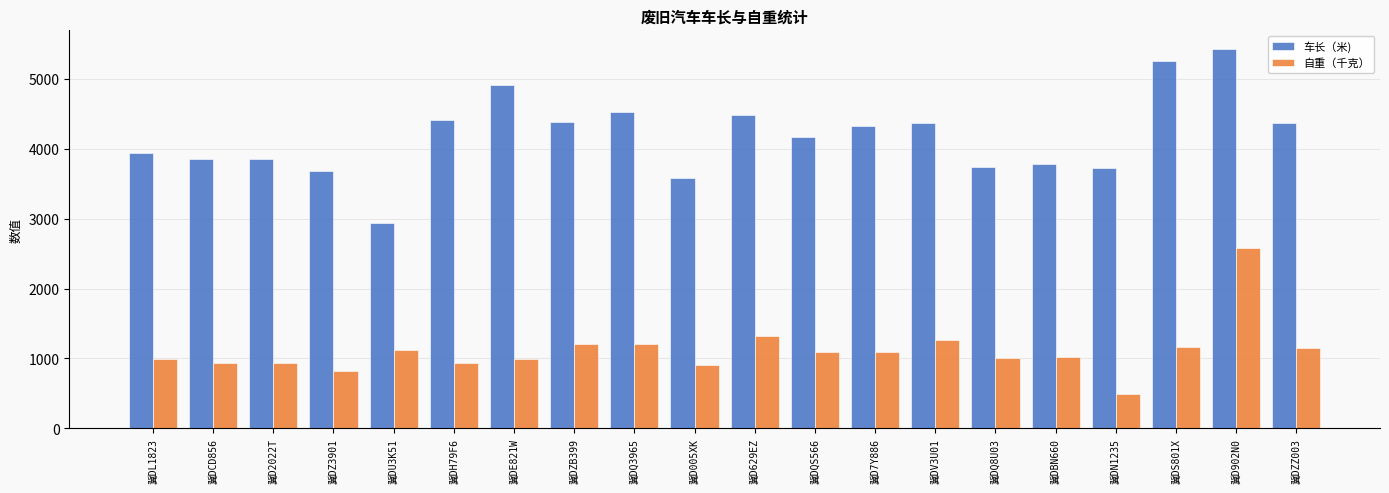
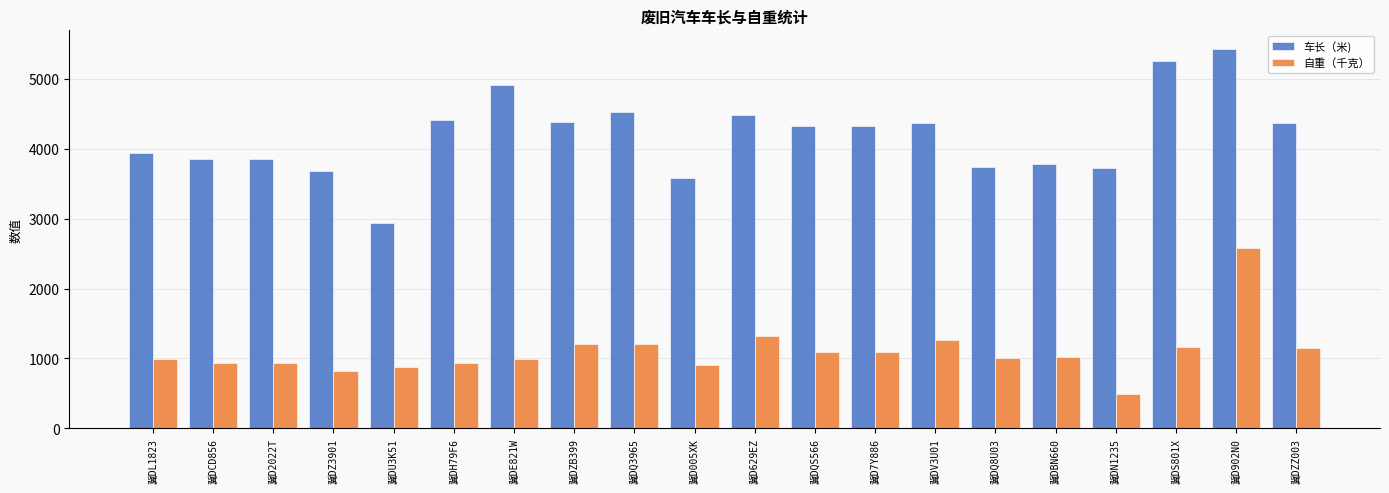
自重（千克）, 冀DU3K51: 1100 -> 900
车长（米), 冀DQS566: 4200 -> 4300
